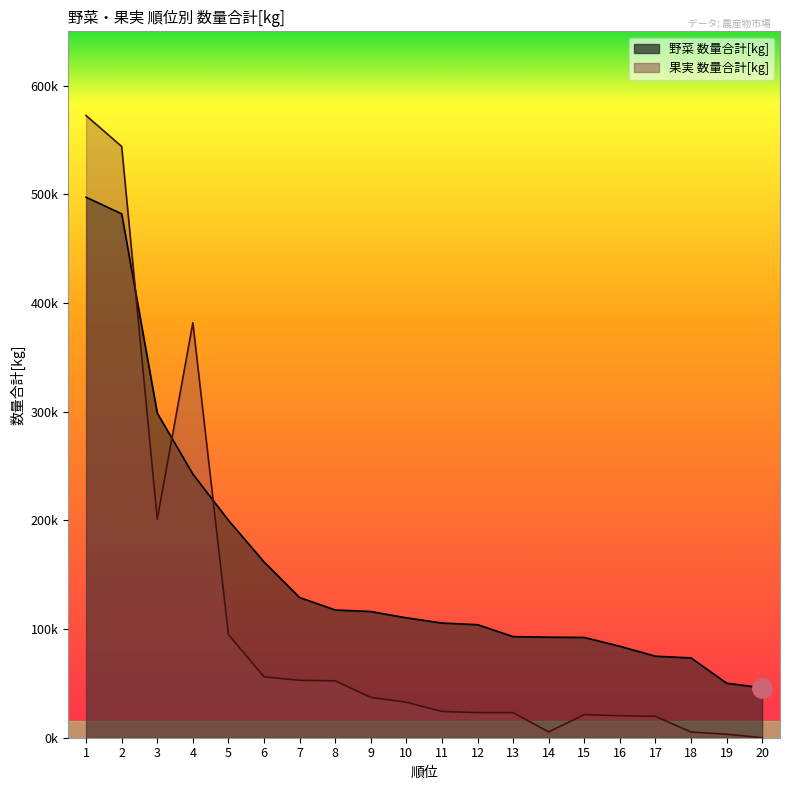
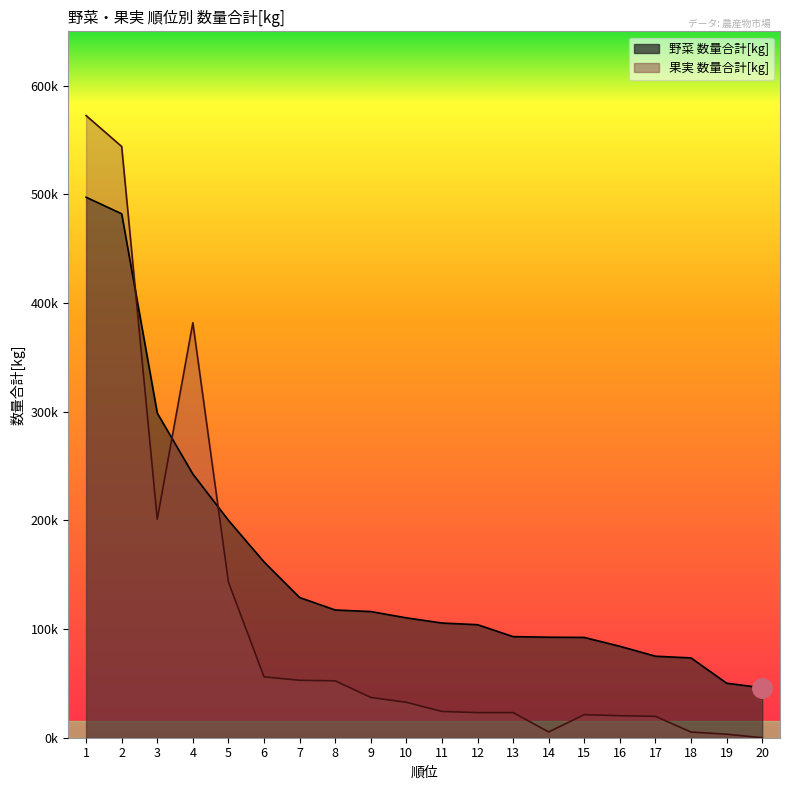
果実 数量合計[kg], 5: 95000 -> 143000
